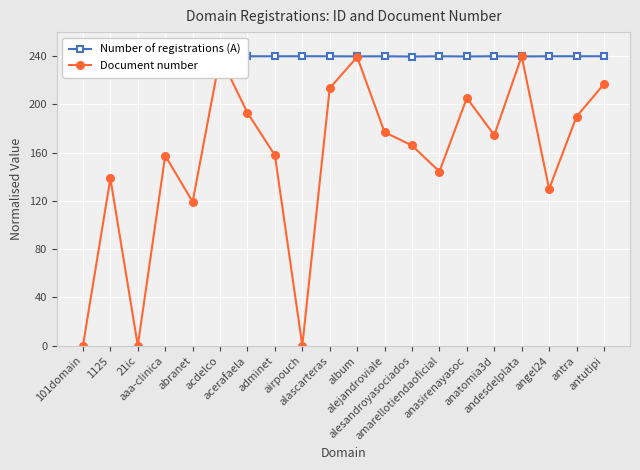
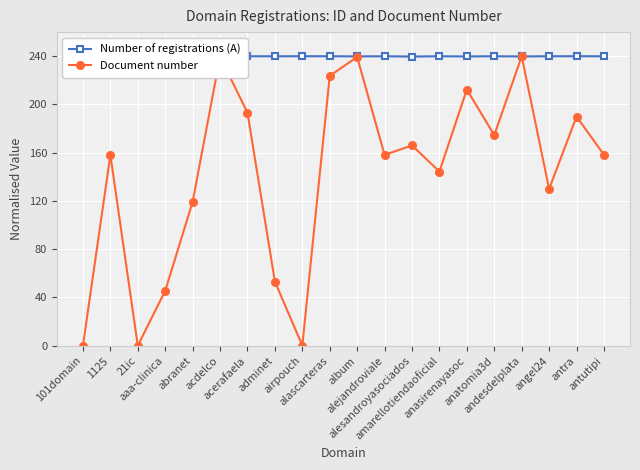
Document number, 1125: 139 -> 158
Document number, aaa-clinica: 158 -> 46
Document number, adminet: 158 -> 53
Document number, alascarteras: 214 -> 224
Document number, alejandroviale: 177 -> 158
Document number, anasirenayasoc: 205 -> 212
Document number, antutipi: 217 -> 158
